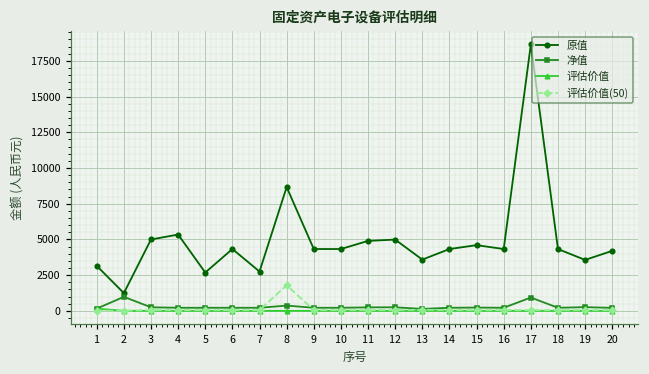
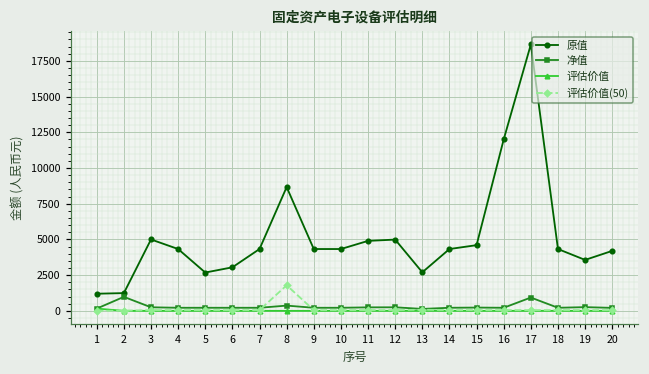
原值, 1: 3200 -> 1200
原值, 4: 5300 -> 4300
原值, 6: 4300 -> 3000
原值, 7: 2800 -> 4300
原值, 13: 3600 -> 2700
原值, 16: 4300 -> 12000
